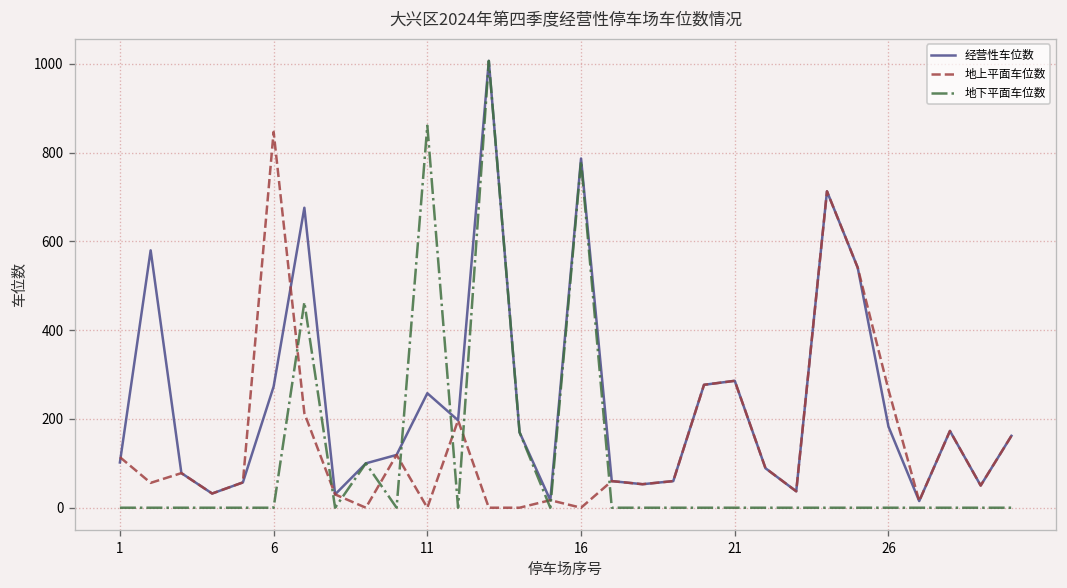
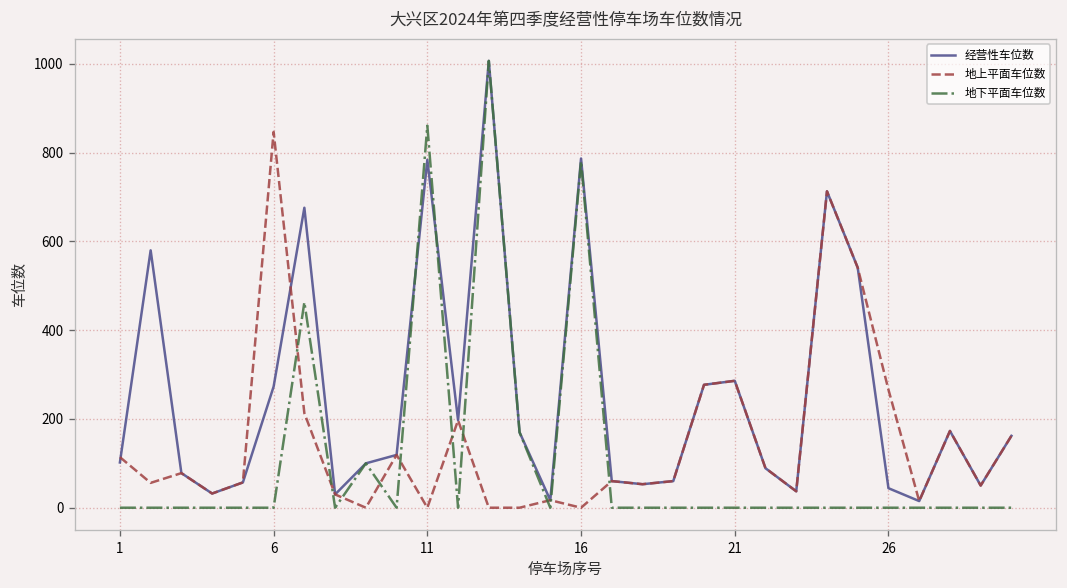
经营性车位数, 11: 260 -> 780
经营性车位数, 26: 180 -> 40
